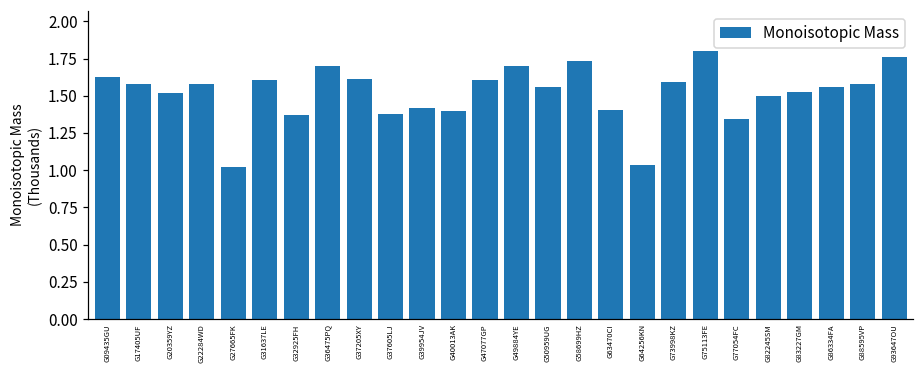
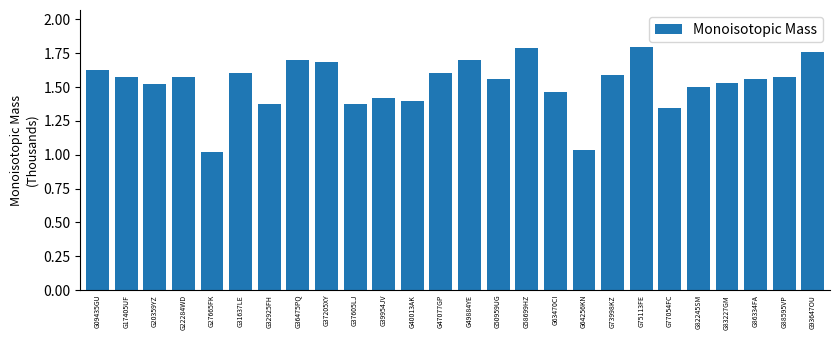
G37205XY: 1.61 -> 1.68
G58699HZ: 1.73 -> 1.79
G63470CI: 1.40 -> 1.46
